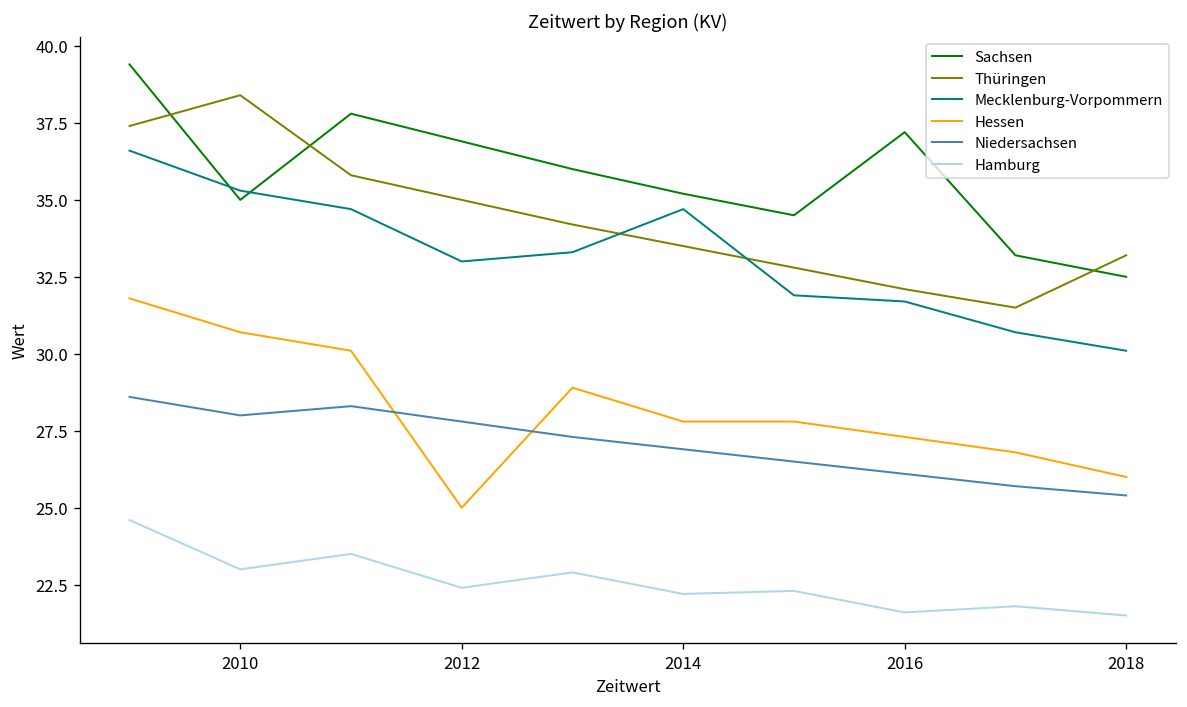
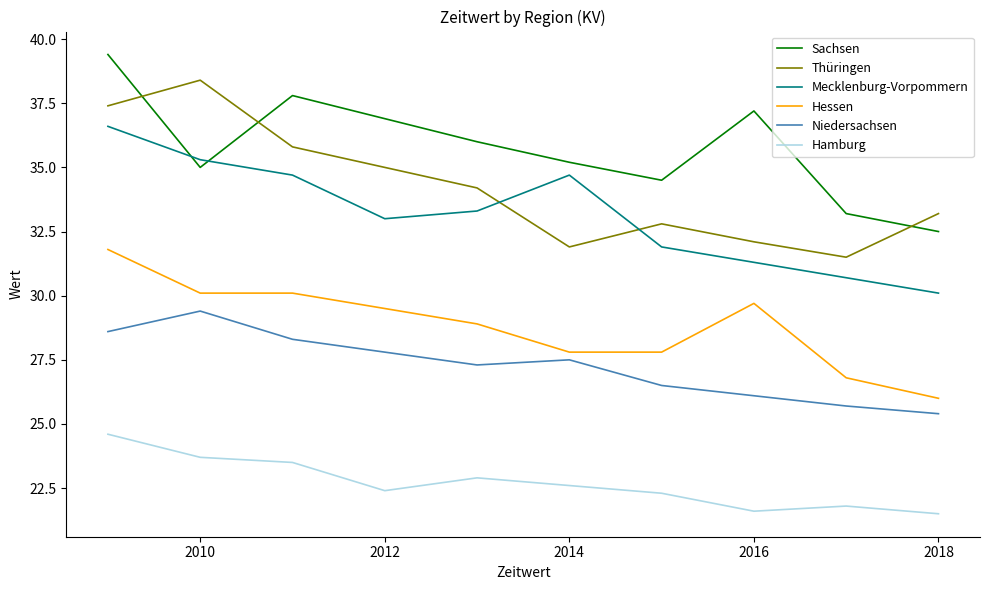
Hessen, 2010: 30.7 -> 30.1
Niedersachsen, 2010: 28.0 -> 29.4
Hamburg, 2010: 23.0 -> 23.7
Hessen, 2012: 25.0 -> 29.5
Thüringen, 2014: 33.5 -> 31.9
Niedersachsen, 2014: 26.9 -> 27.5
Hamburg, 2014: 22.2 -> 22.6
Mecklenburg-Vorpommern, 2016: 31.7 -> 31.3
Hessen, 2016: 27.3 -> 29.7
